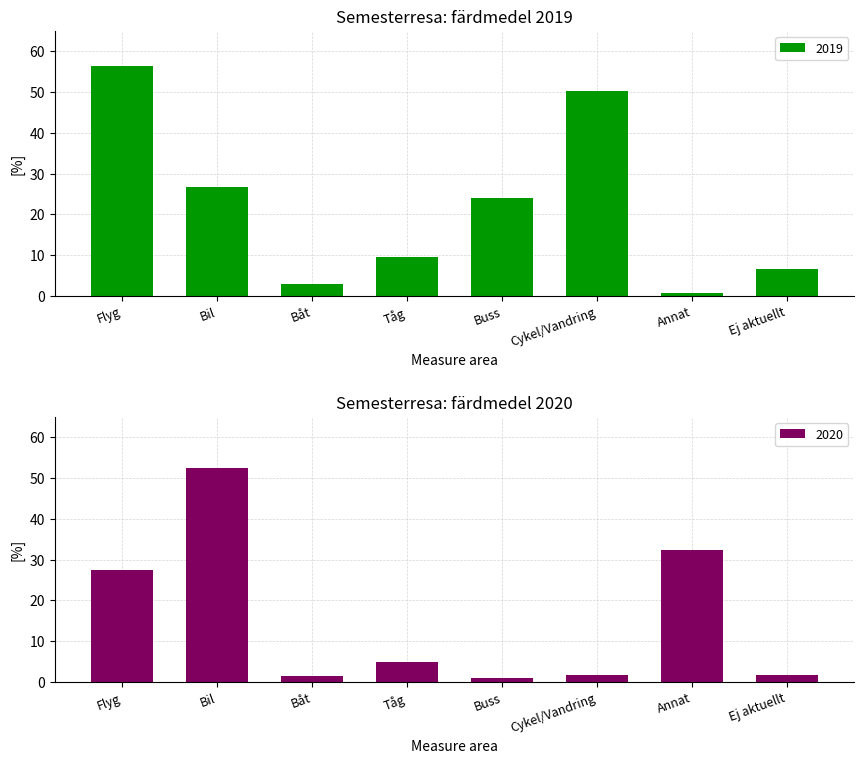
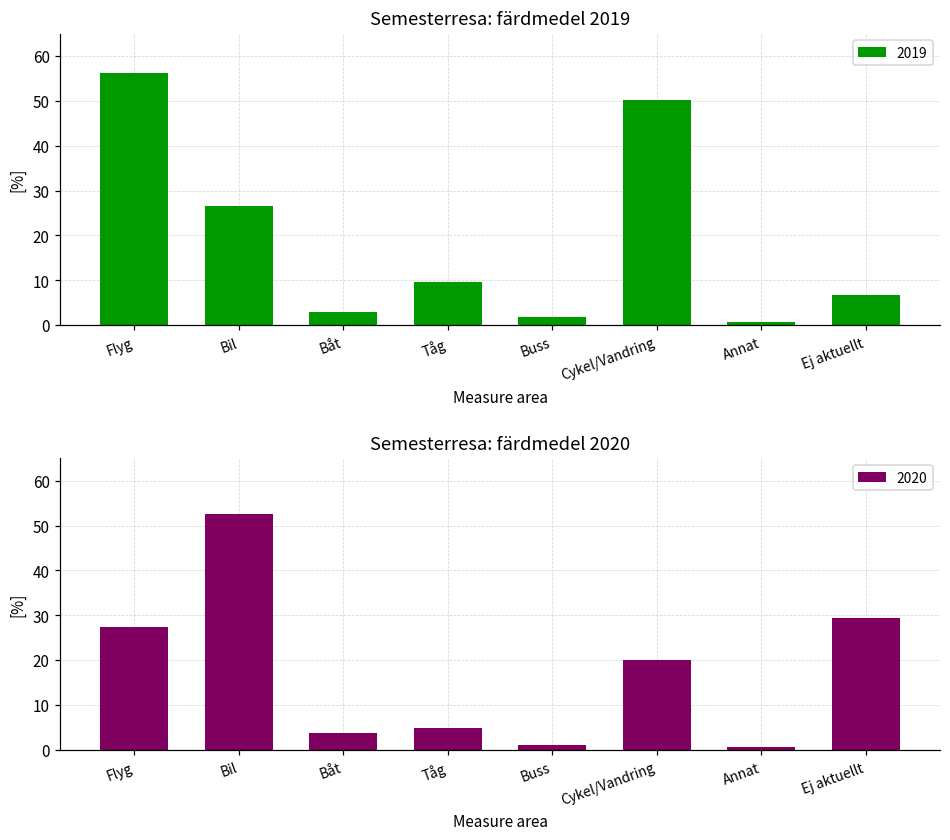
Semesterresa: färdmedel 2019, Buss: 24 -> 2
Semesterresa: färdmedel 2020, Båt: 2 -> 4
Semesterresa: färdmedel 2020, Cykel/Vandring: 2 -> 20
Semesterresa: färdmedel 2020, Annat: 32 -> 1
Semesterresa: färdmedel 2020, Ej aktuellt: 2 -> 29
